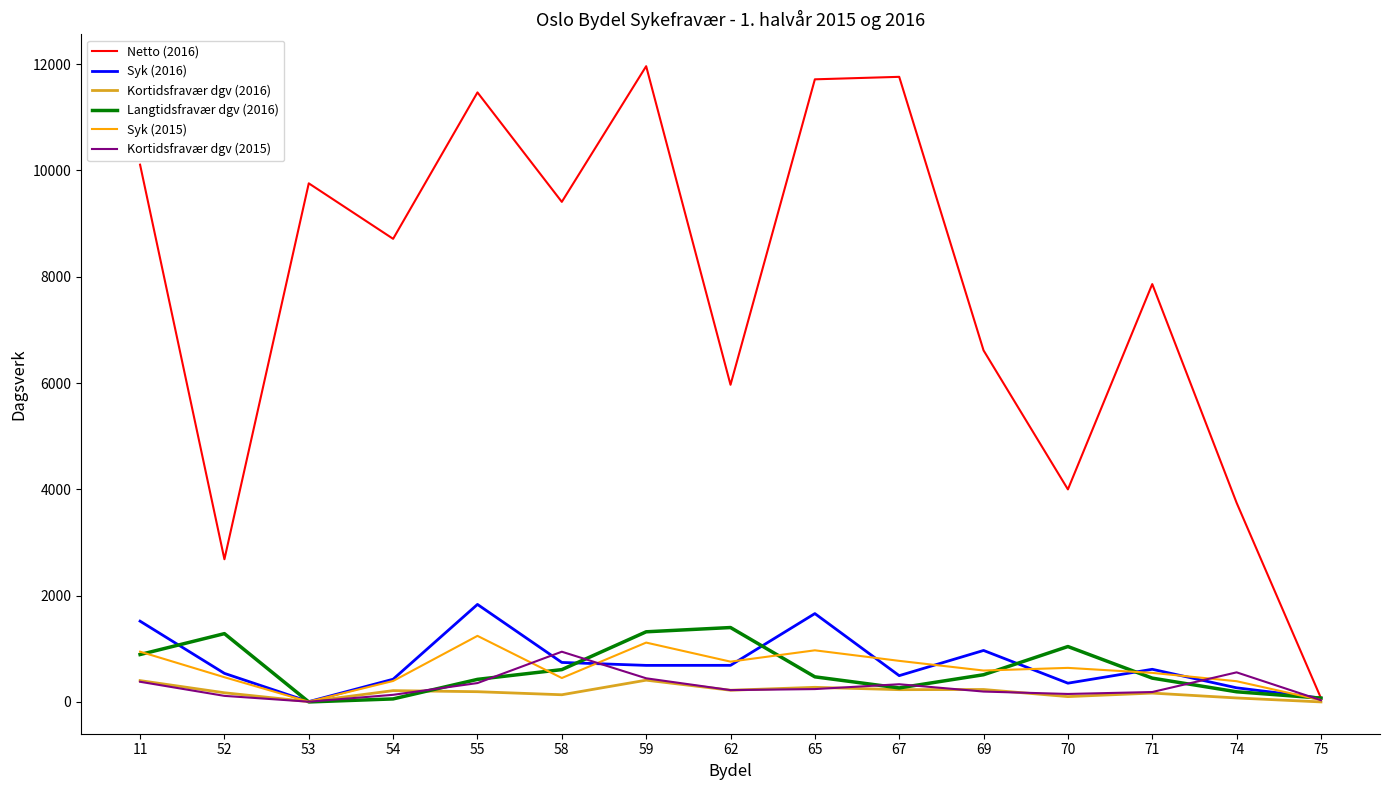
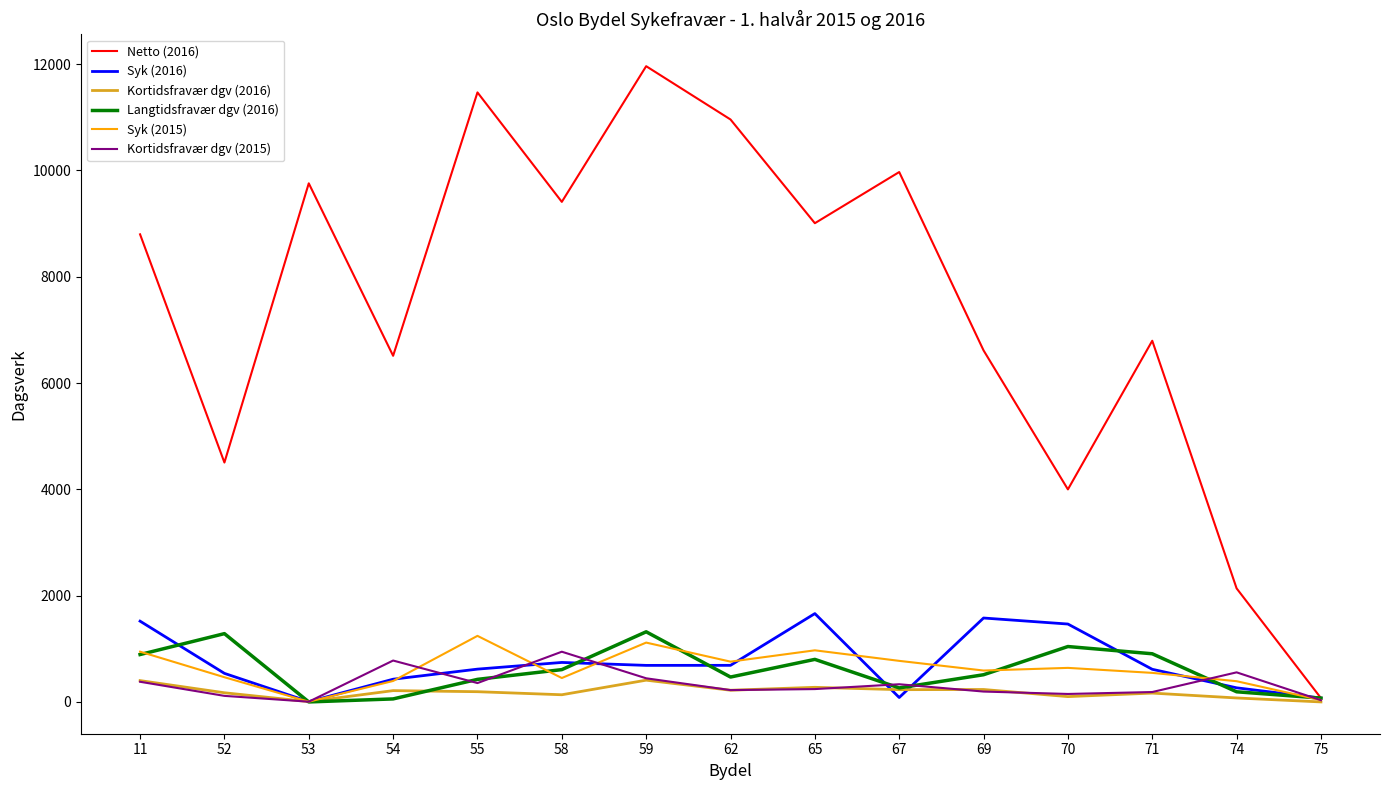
Netto (2016), 11: 10100 -> 8800
Netto (2016), 52: 2700 -> 4500
Netto (2016), 54: 8700 -> 6500
Kortidsfravær dgv (2015), 54: 100 -> 800
Syk (2016), 55: 1800 -> 600
Netto (2016), 62: 6000 -> 11000
Langtidsfravær dgv (2016), 62: 1400 -> 500
Netto (2016), 65: 11700 -> 9000
Langtidsfravær dgv (2016), 65: 500 -> 800
Netto (2016), 67: 11800 -> 10000
Syk (2016), 67: 500 -> 100
Syk (2016), 69: 1000 -> 1600
Syk (2016), 70: 400 -> 1500
Netto (2016), 71: 7900 -> 6800
Langtidsfravær dgv (2016), 71: 400 -> 900
Netto (2016), 74: 3700 -> 2100
